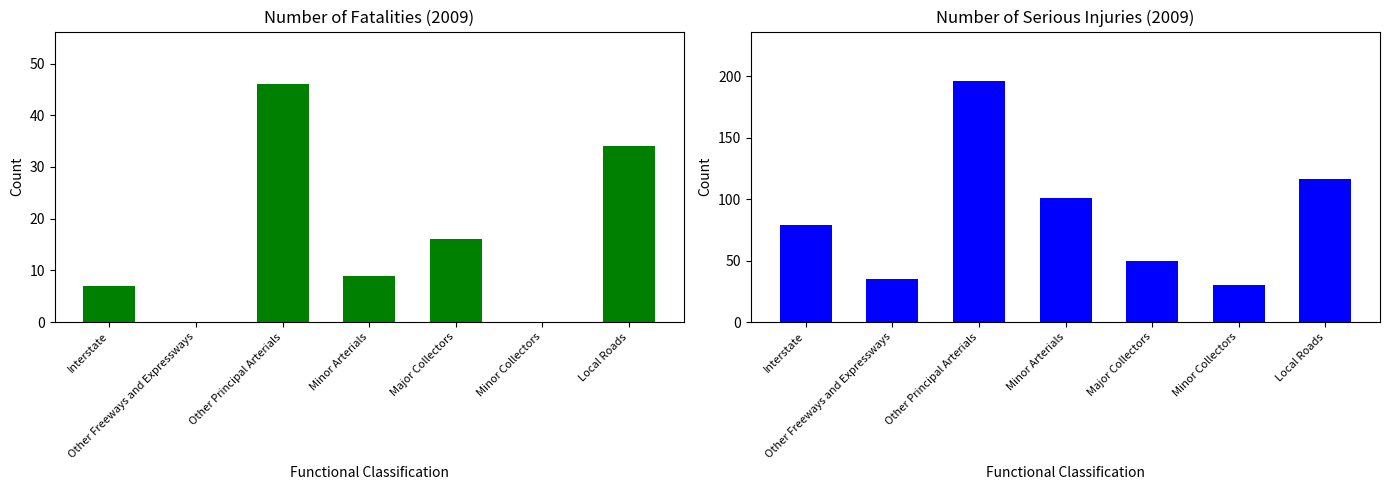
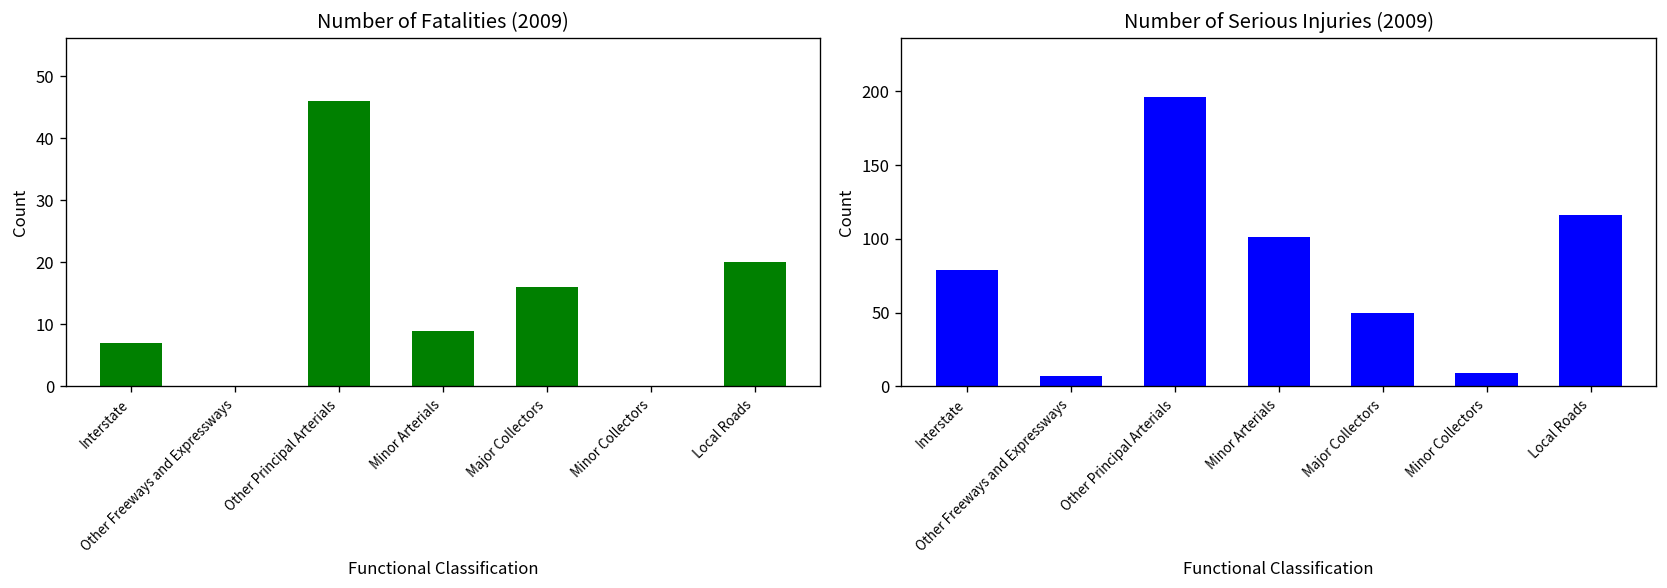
Number of Fatalities (2009), Local Roads: 34 -> 20
Number of Serious Injuries (2009), Other Freeways and Expressways: 35 -> 7
Number of Serious Injuries (2009), Minor Collectors: 30 -> 9
